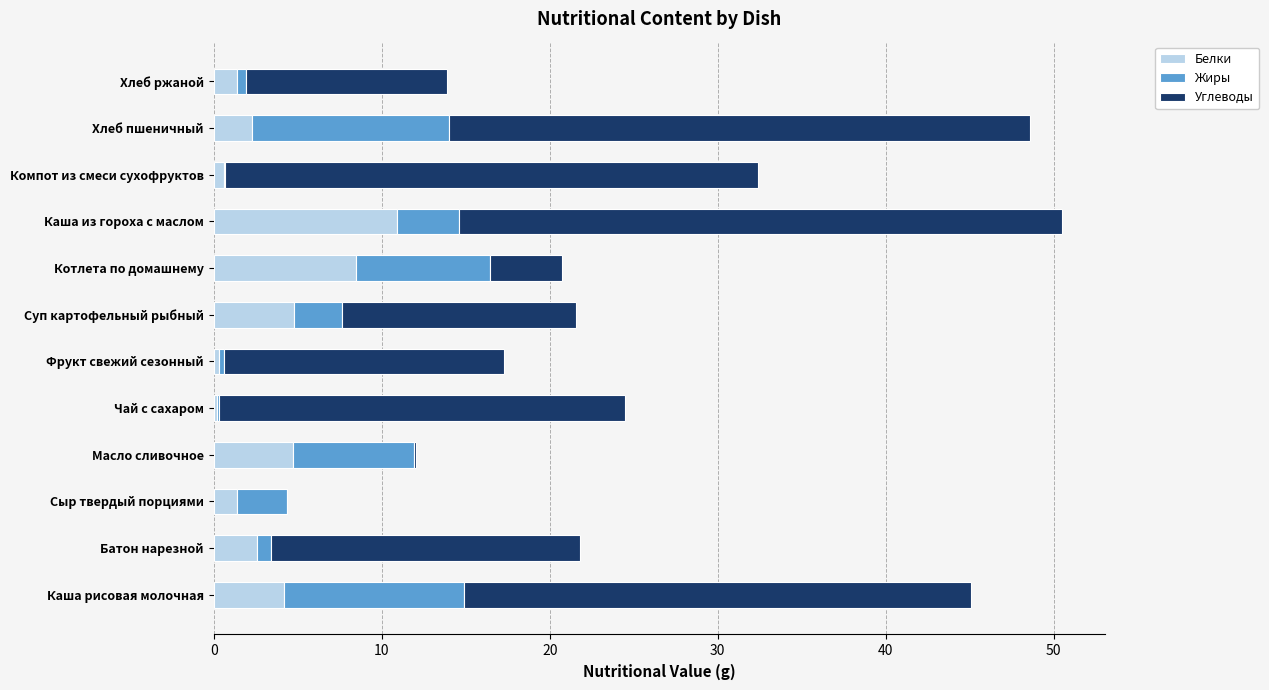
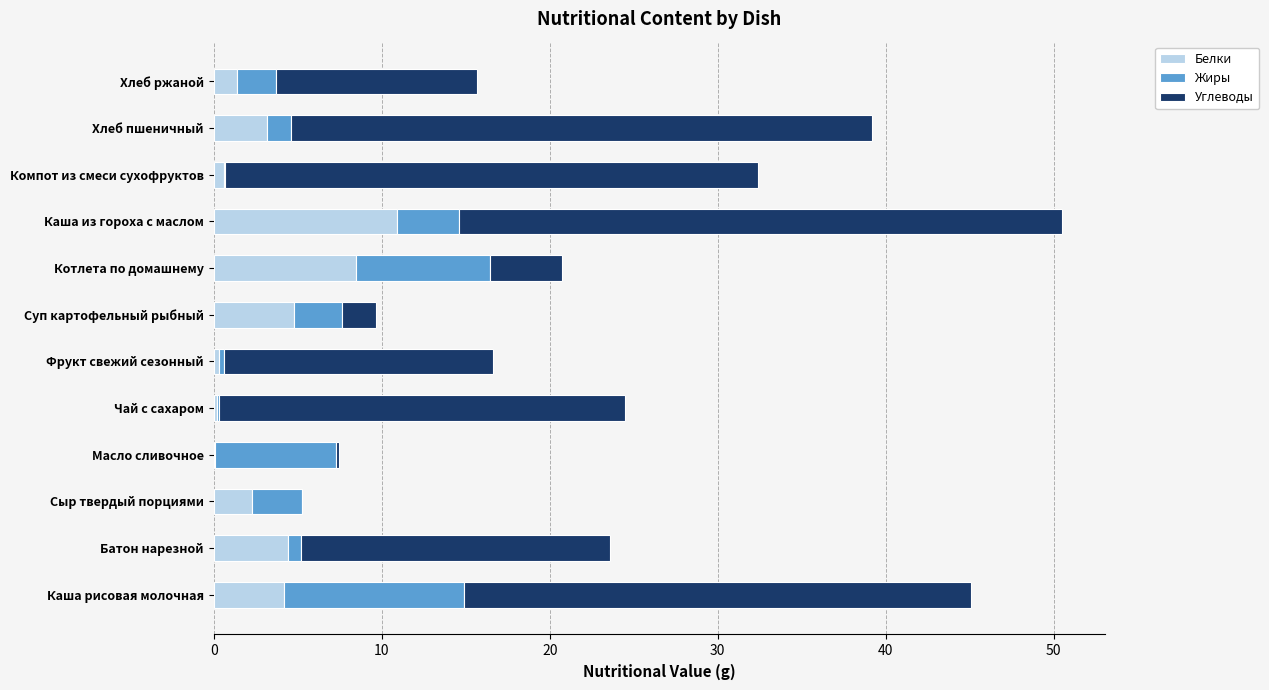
Жиры, Хлеб ржаной: 0.5 -> 2.3
Белки, Хлеб пшеничный: 2.3 -> 3.2
Жиры, Хлеб пшеничный: 11.7 -> 1.4
Углеводы, Суп картофельный рыбный: 13.9 -> 2.0
Углеводы, Фрукт свежий сезонный: 16.7 -> 16.0
Белки, Масло сливочное: 4.7 -> 0.1
Белки, Сыр твердый порциями: 1.4 -> 2.3
Белки, Батон нарезной: 2.6 -> 4.4
